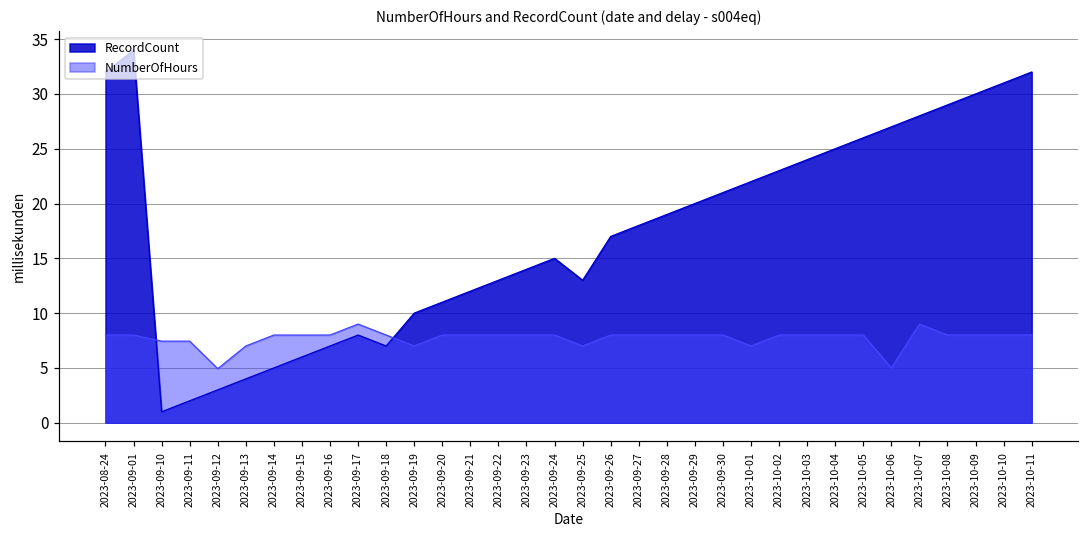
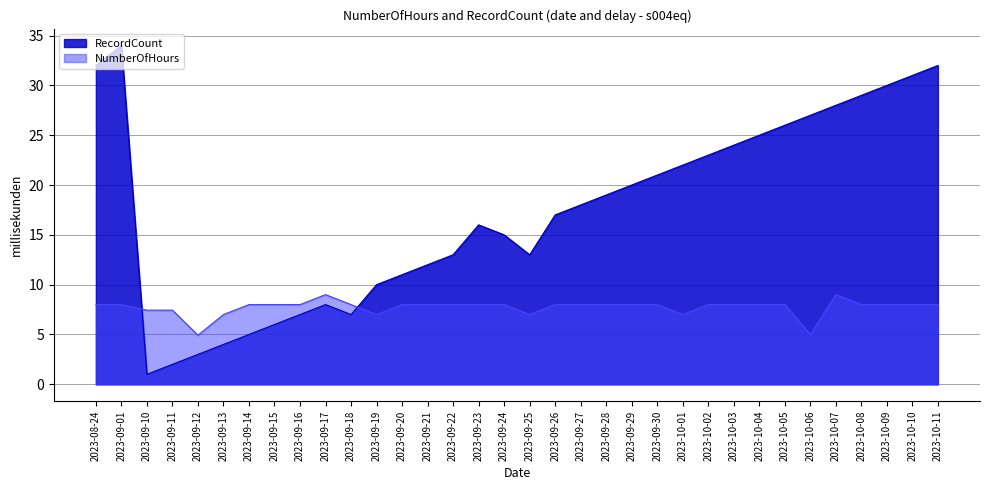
RecordCount, 2023-09-23: 14 -> 16
